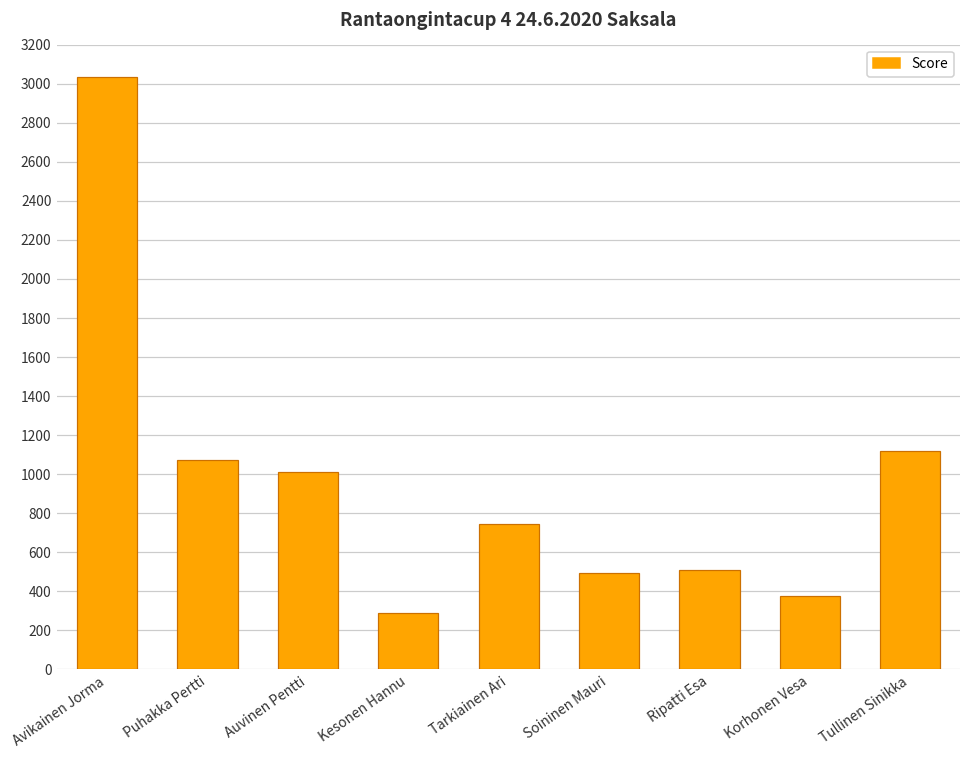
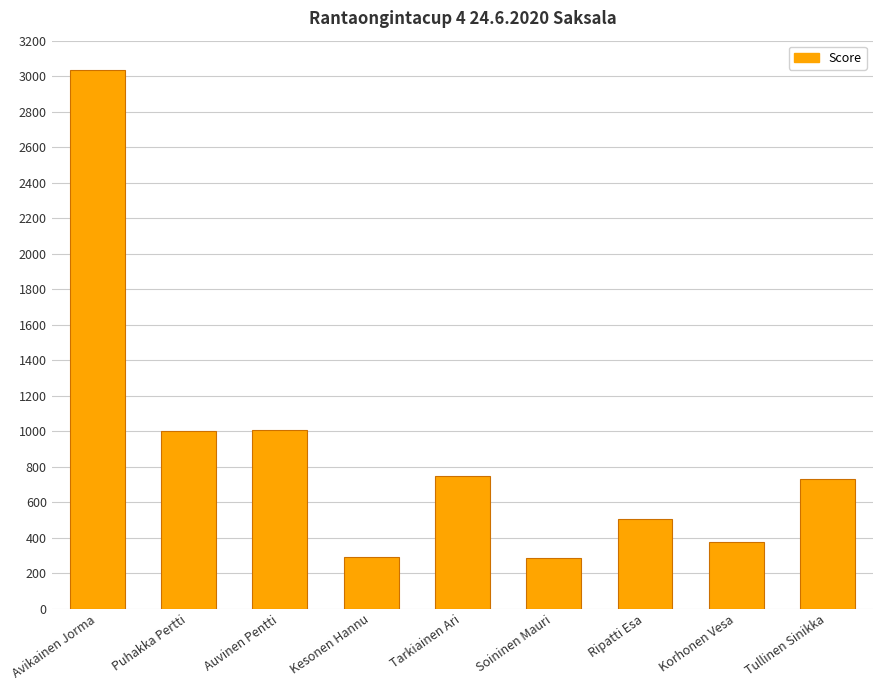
Puhakka Pertti: 1070 -> 1000
Soininen Mauri: 490 -> 290
Tullinen Sinikka: 1120 -> 730
